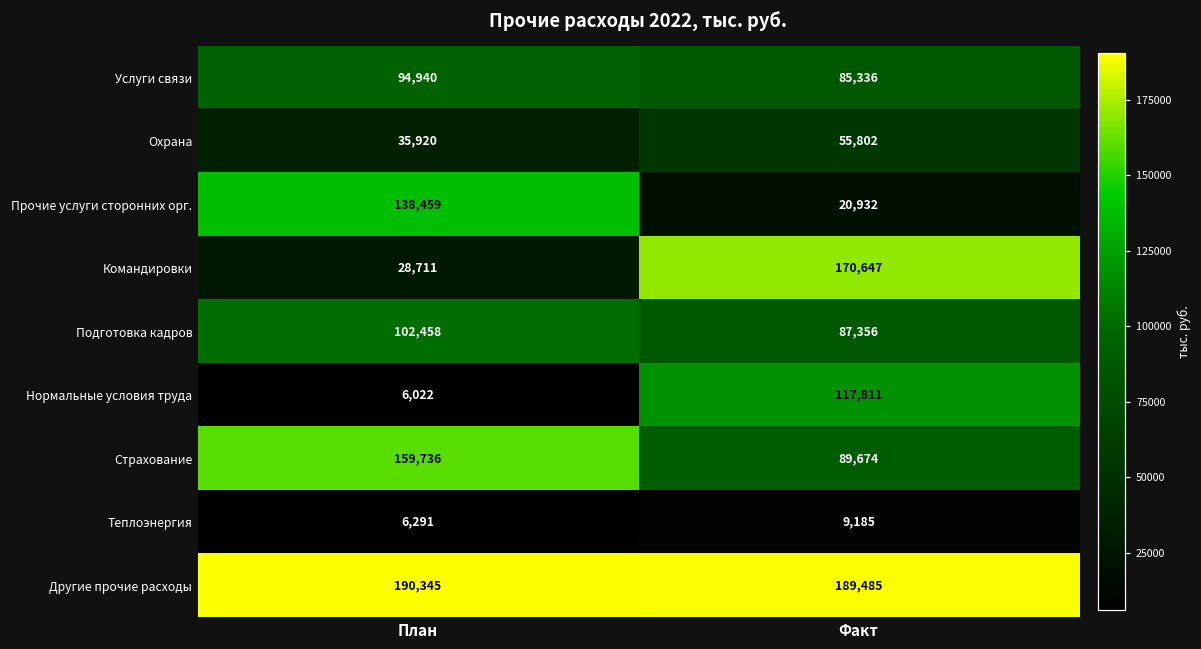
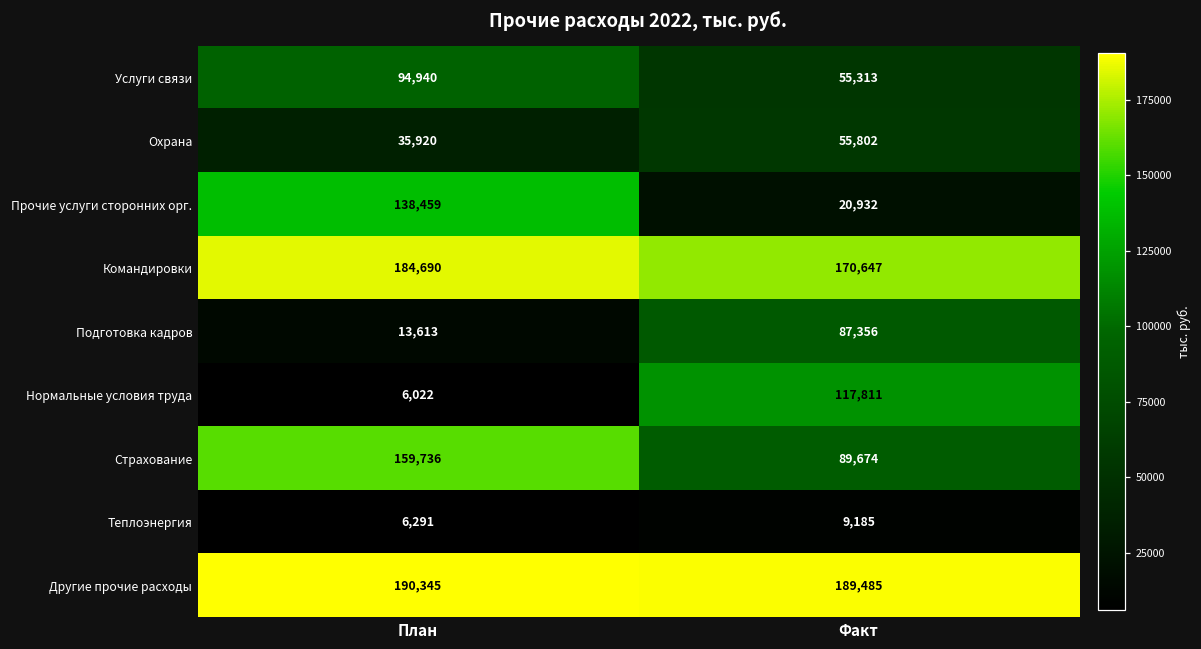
Услуги связи, Факт: 85,336 -> 55,313
Командировки, План: 28,711 -> 184,690
Подготовка кадров, План: 102,458 -> 13,613
